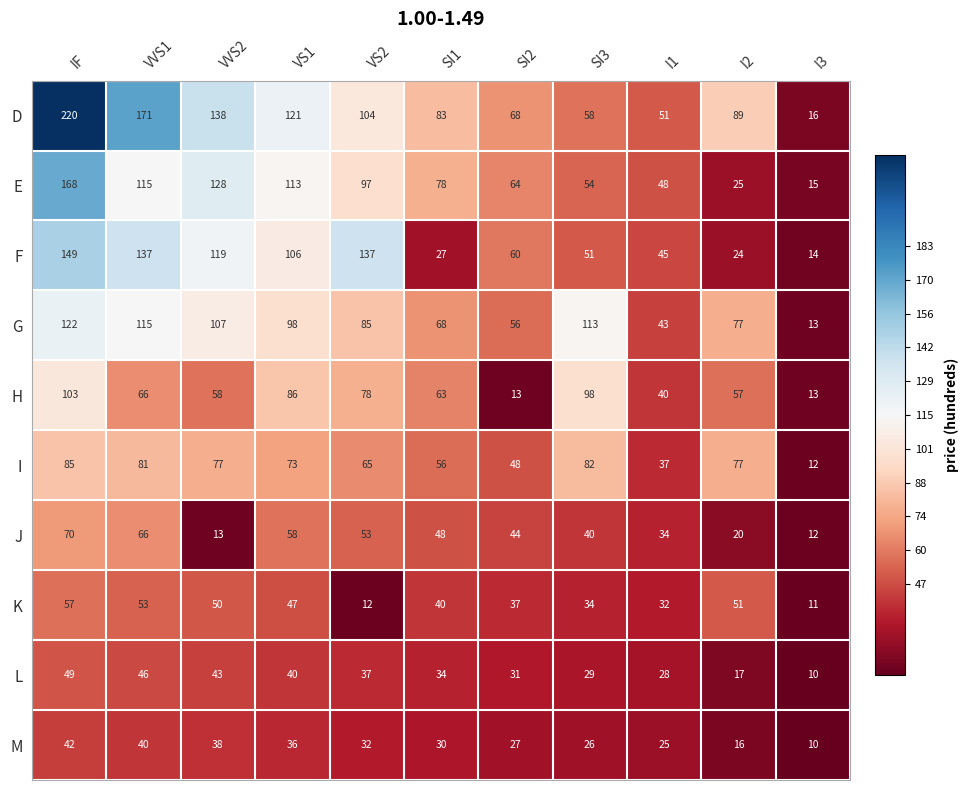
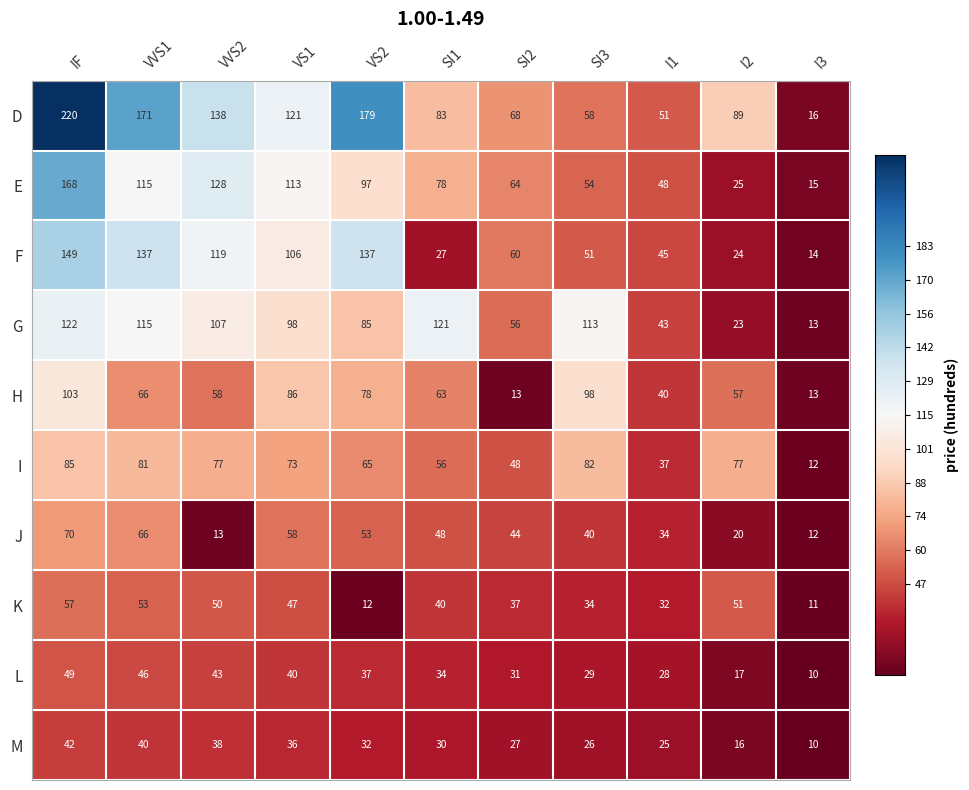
D, VS2: 104 -> 179
G, SI1: 68 -> 121
G, I2: 77 -> 23
